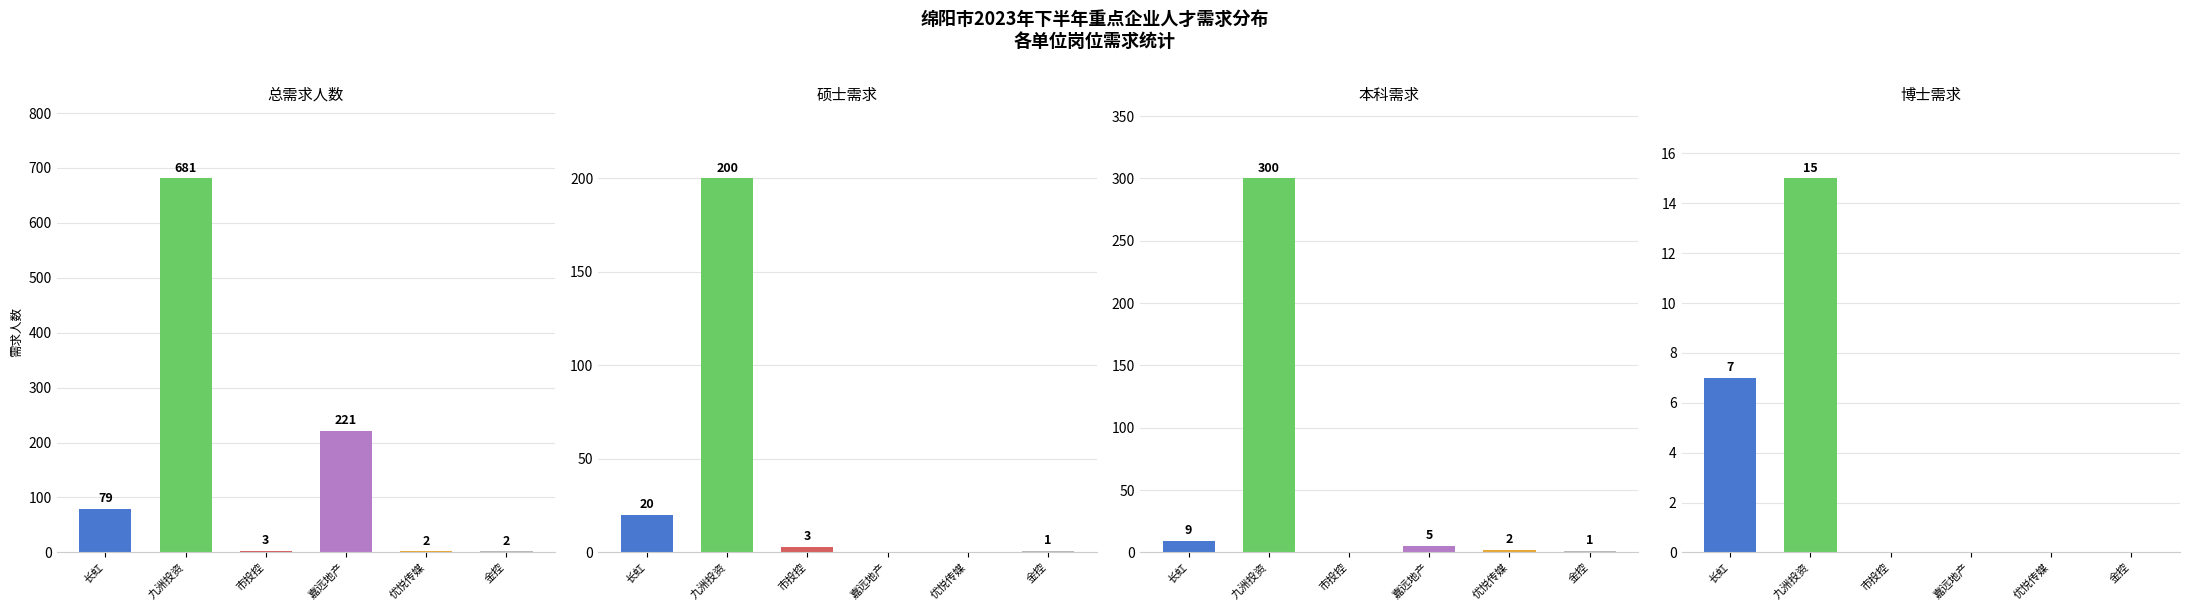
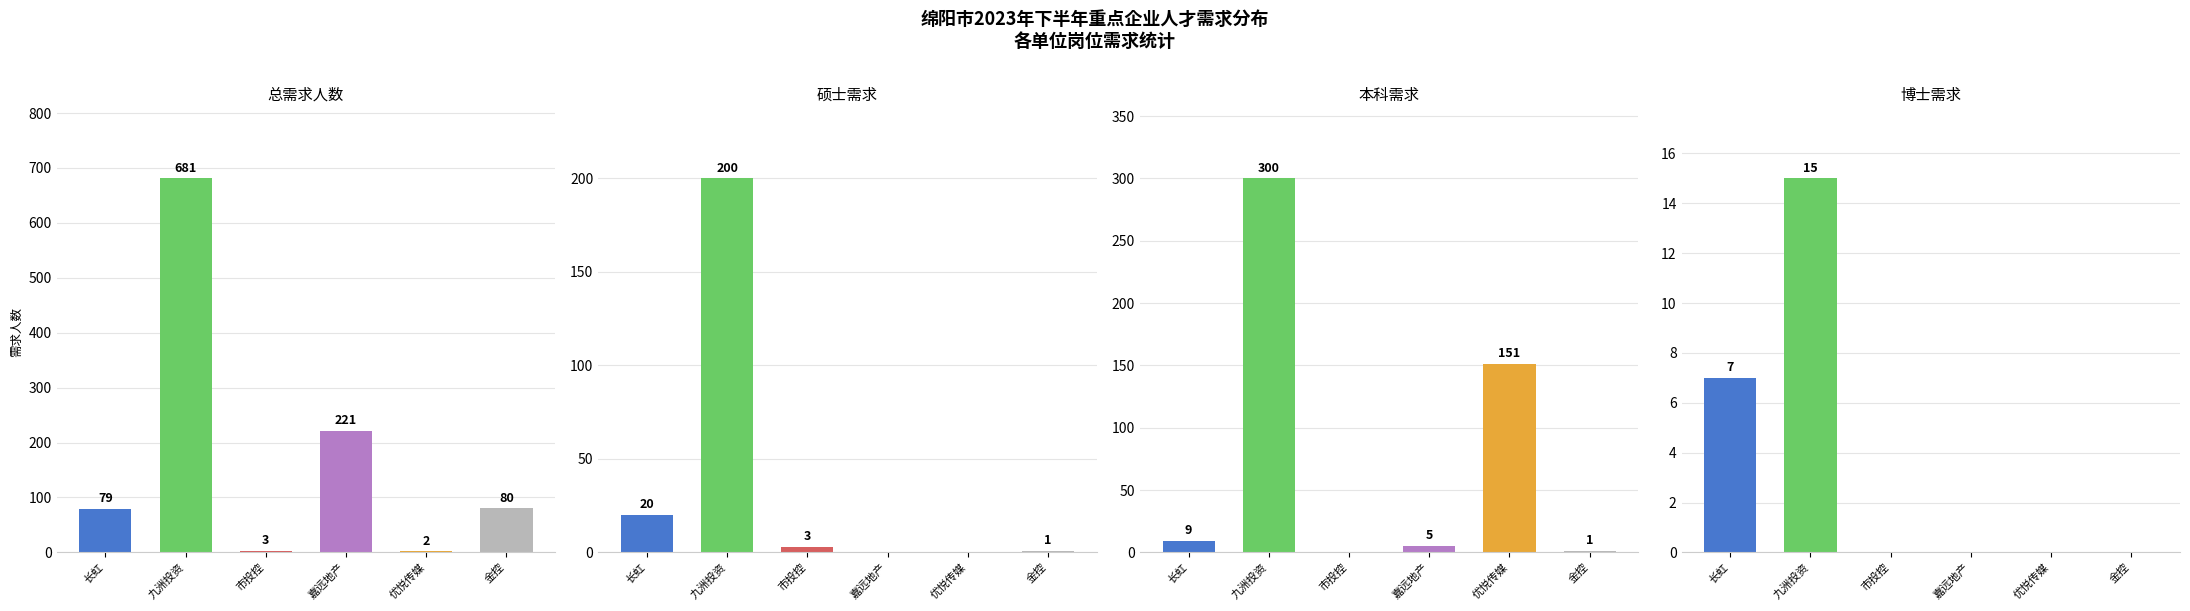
总需求人数, 金控: 2 -> 80
本科需求, 优悦传媒: 2 -> 151
